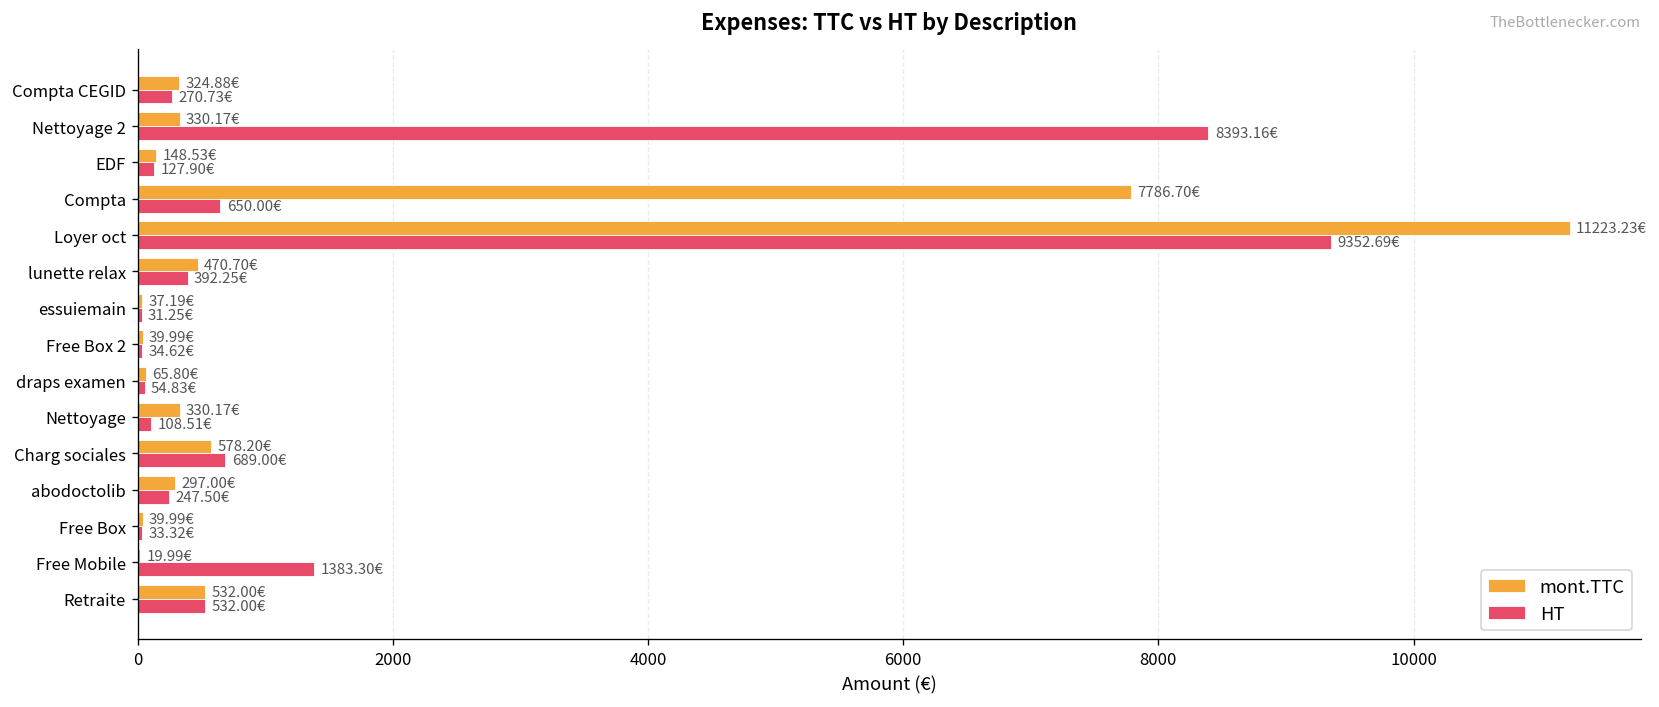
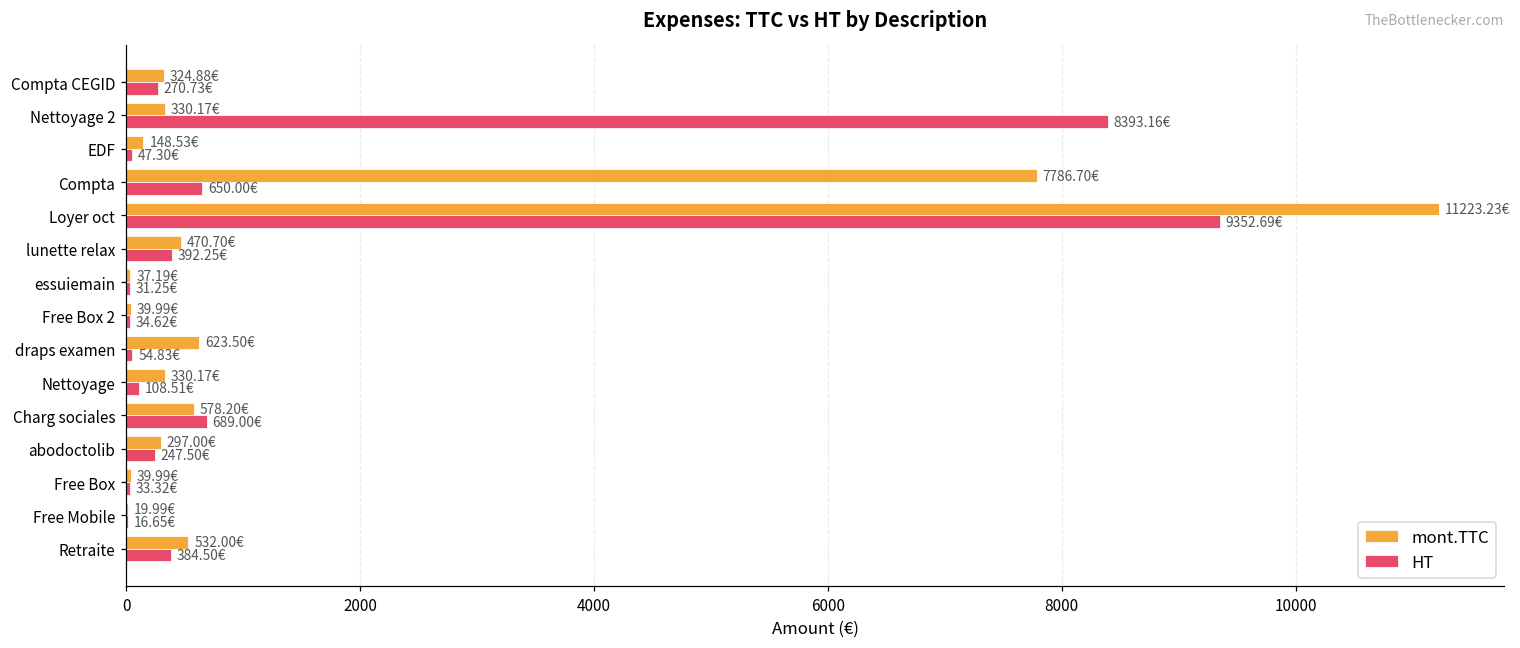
HT, EDF: 127.90€ -> 47.30€
mont.TTC, draps examen: 65.80€ -> 623.50€
HT, Free Mobile: 1383.30€ -> 16.65€
HT, Retraite: 532.00€ -> 384.50€
